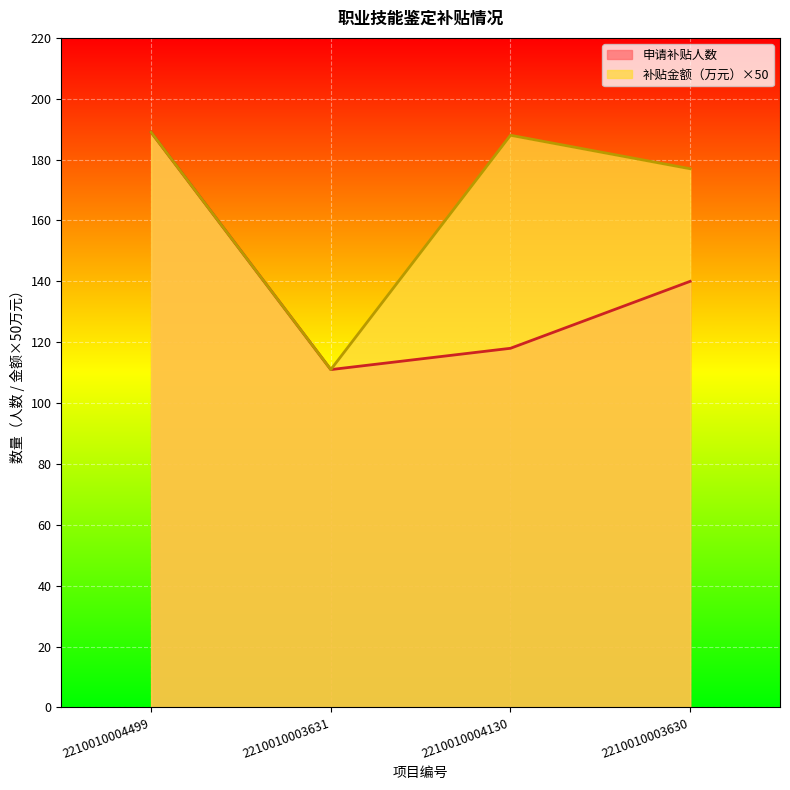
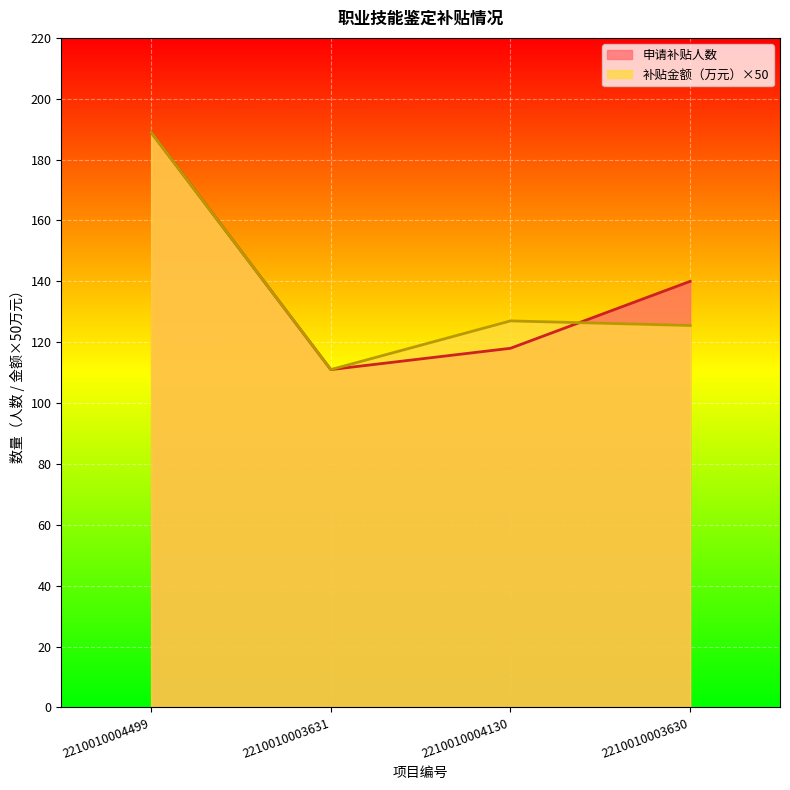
补贴金额（万元）×50, 2210010004130: 188 -> 127
补贴金额（万元）×50, 2210010003630: 177 -> 125
